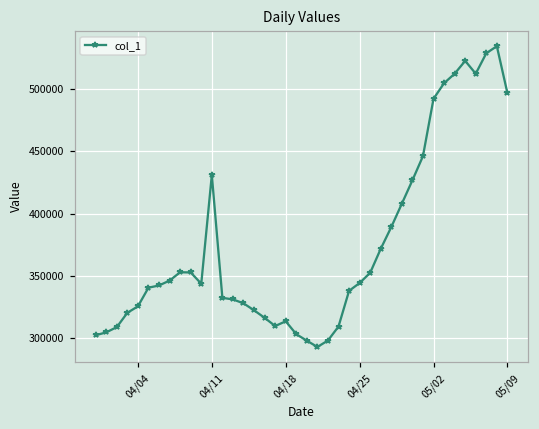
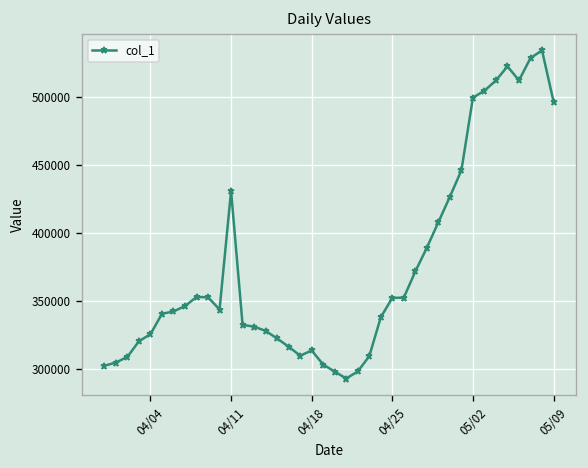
04/25: 344000 -> 352000
05/02: 492000 -> 500000
